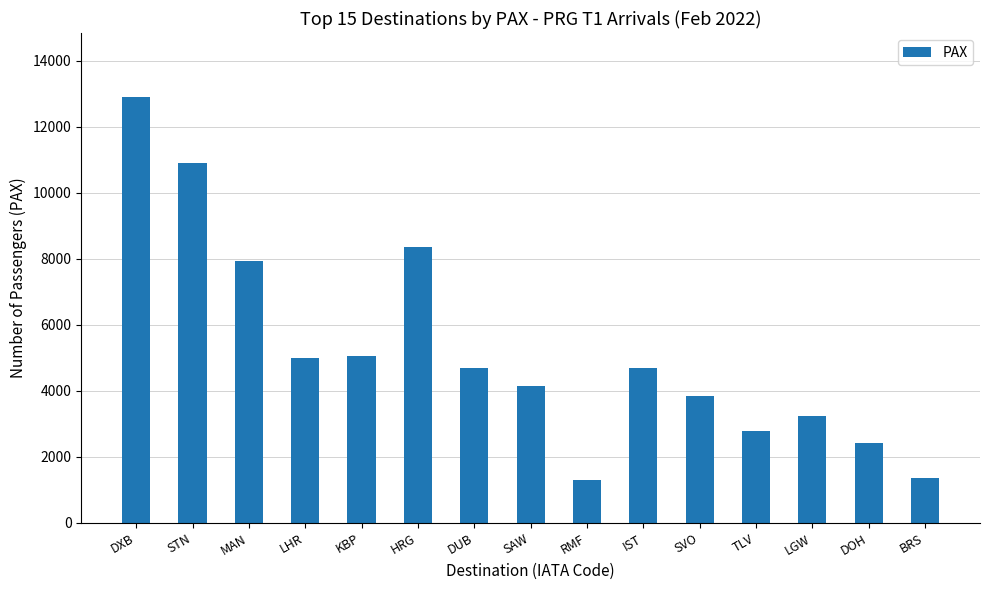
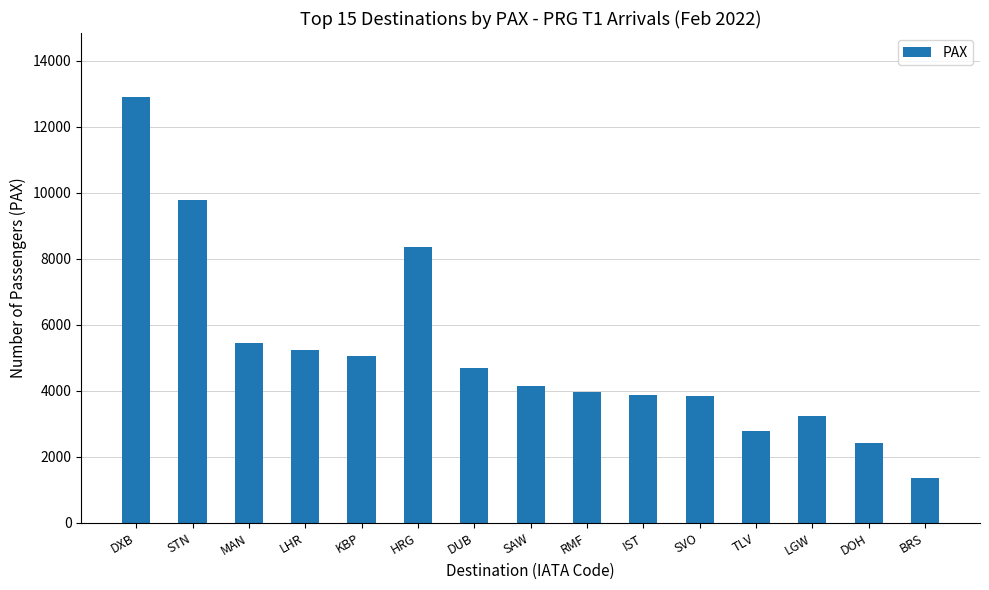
STN: 10900 -> 9800
MAN: 7900 -> 5500
LHR: 5000 -> 5300
RMF: 1300 -> 4000
IST: 4700 -> 3900
